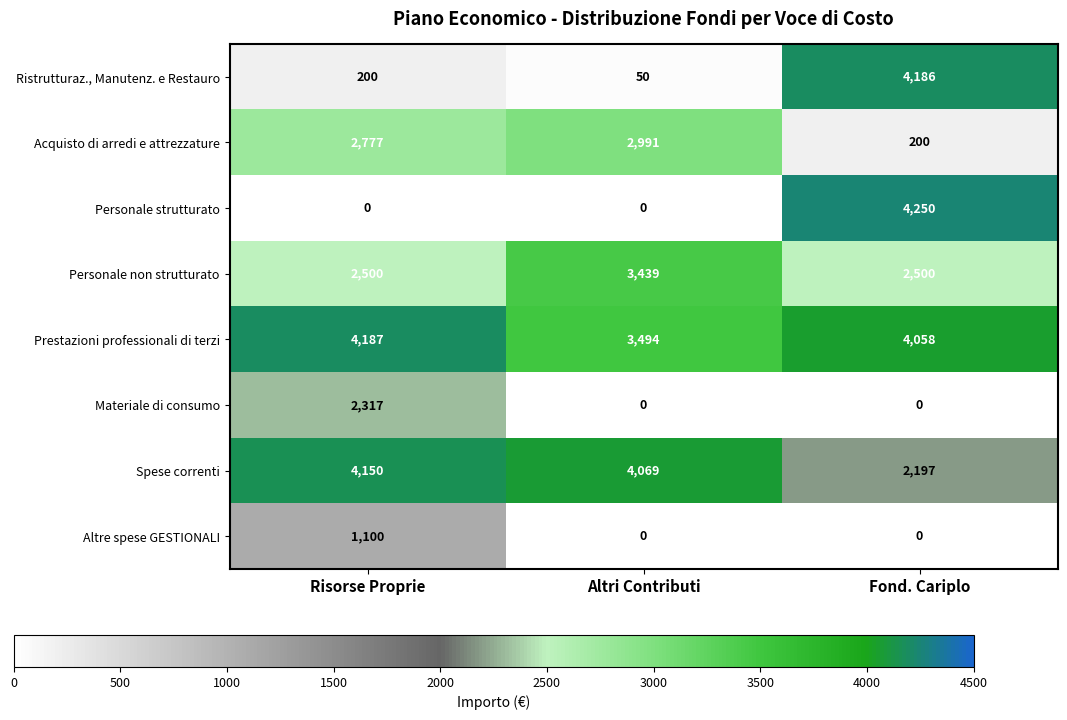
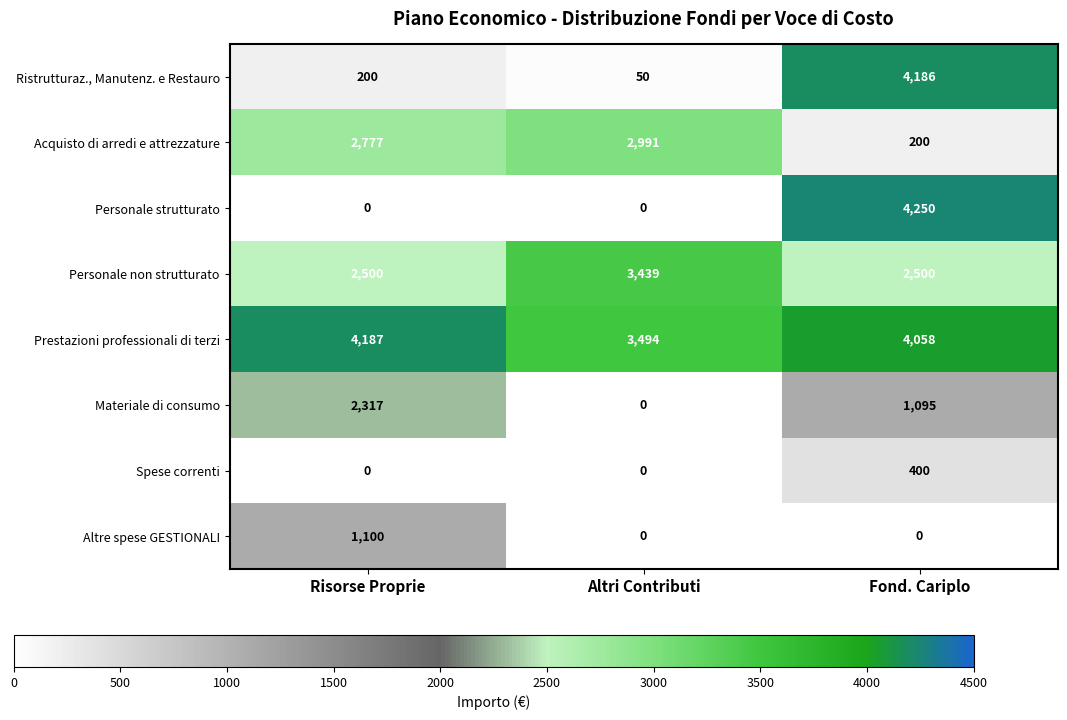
Materiale di consumo, Fond. Cariplo: 0 -> 1,095
Spese correnti, Risorse Proprie: 4,150 -> 0
Spese correnti, Altri Contributi: 4,069 -> 0
Spese correnti, Fond. Cariplo: 2,197 -> 400
